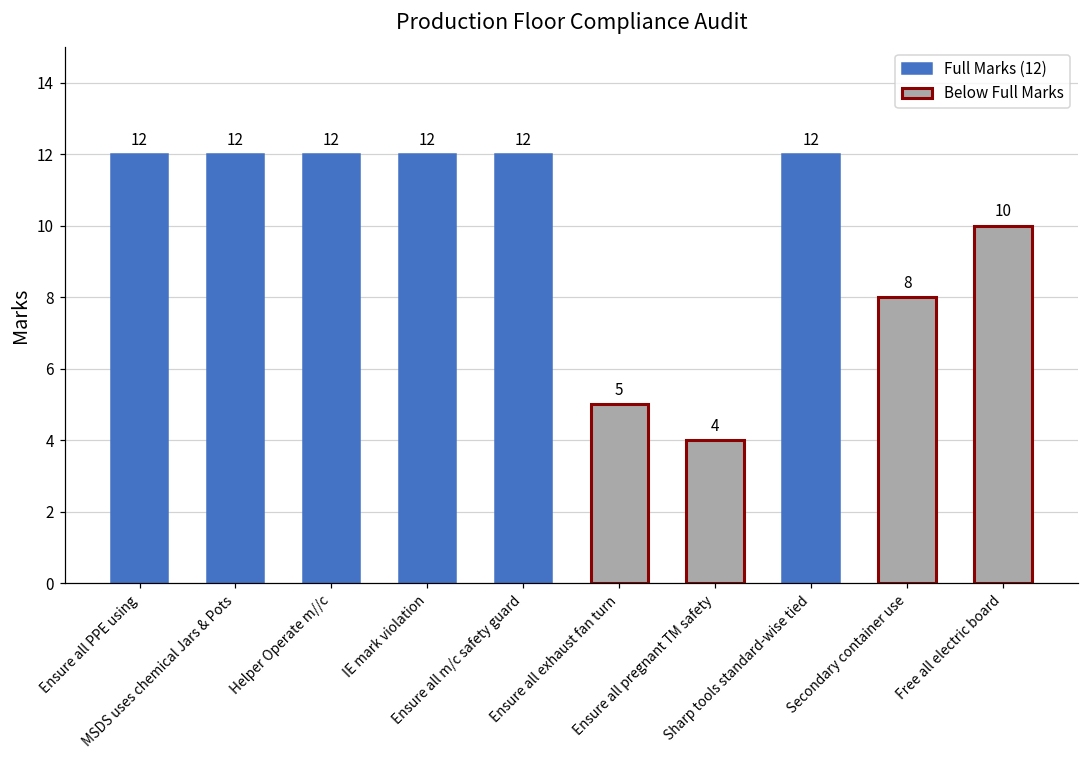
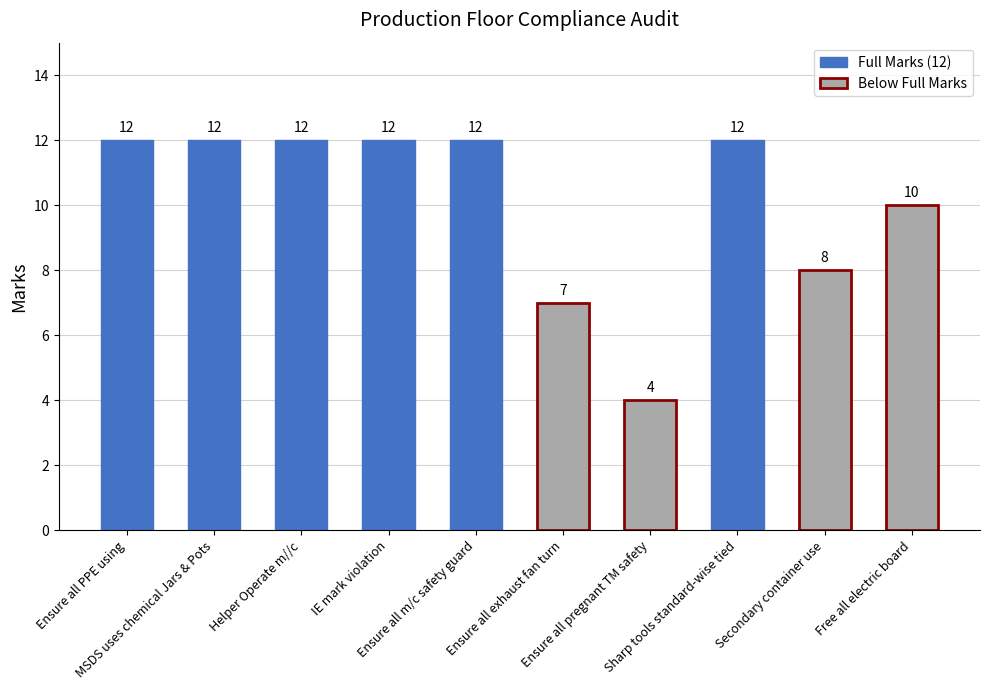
Ensure all exhaust fan turn: 5 -> 7
